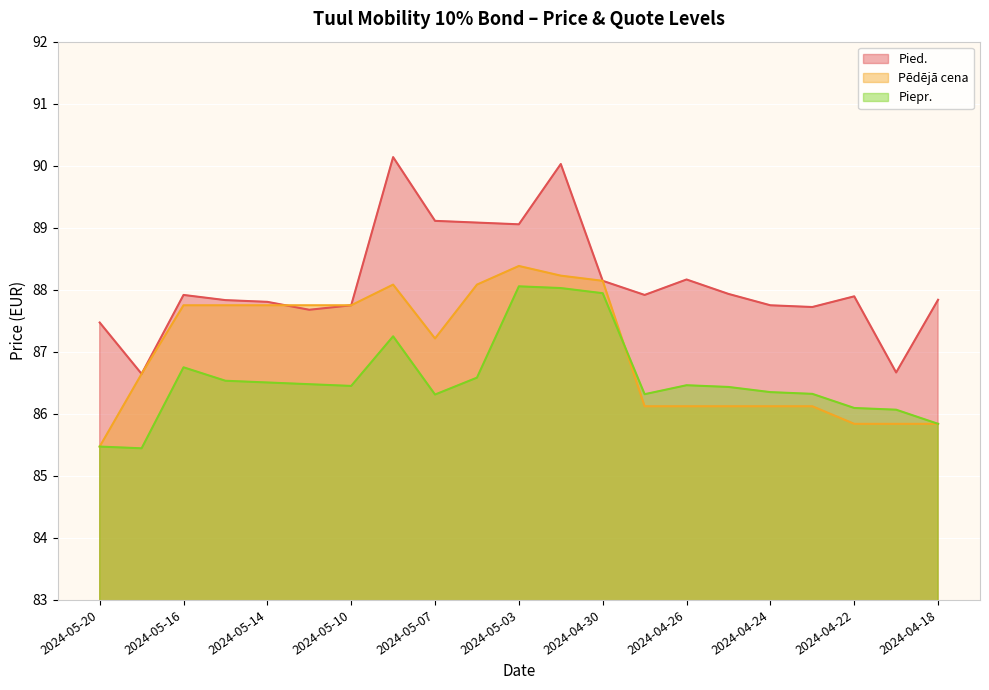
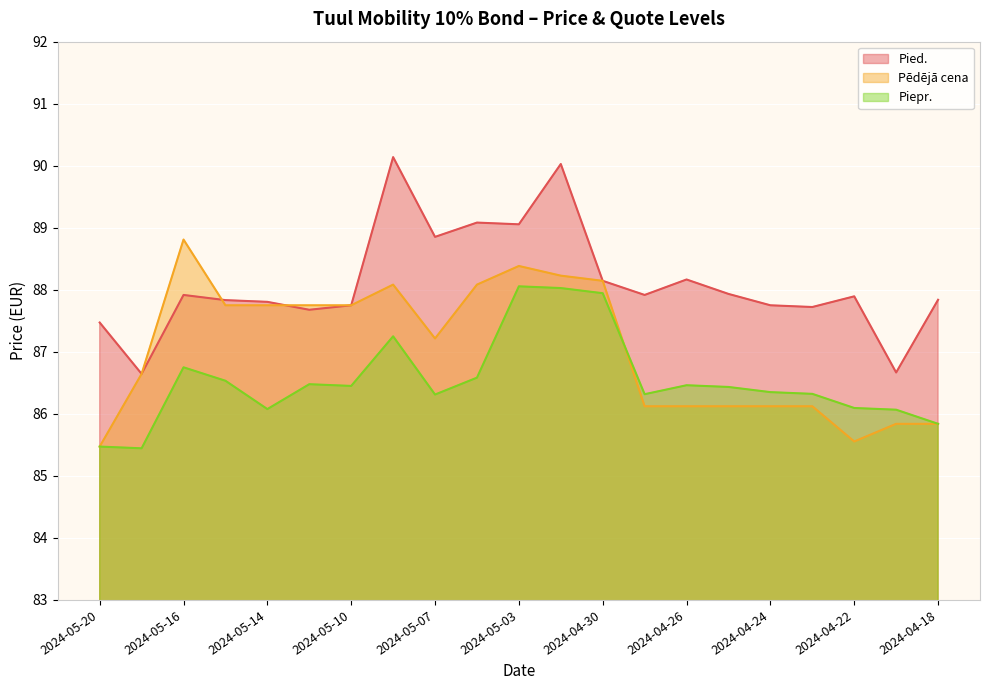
Pēdējā cena, 2024-05-16: 87.8 -> 88.8
Piepr., 2024-05-14: 86.5 -> 86.1
Pied., 2024-05-07: 89.1 -> 88.9
Pēdējā cena, 2024-04-22: 85.8 -> 85.6
